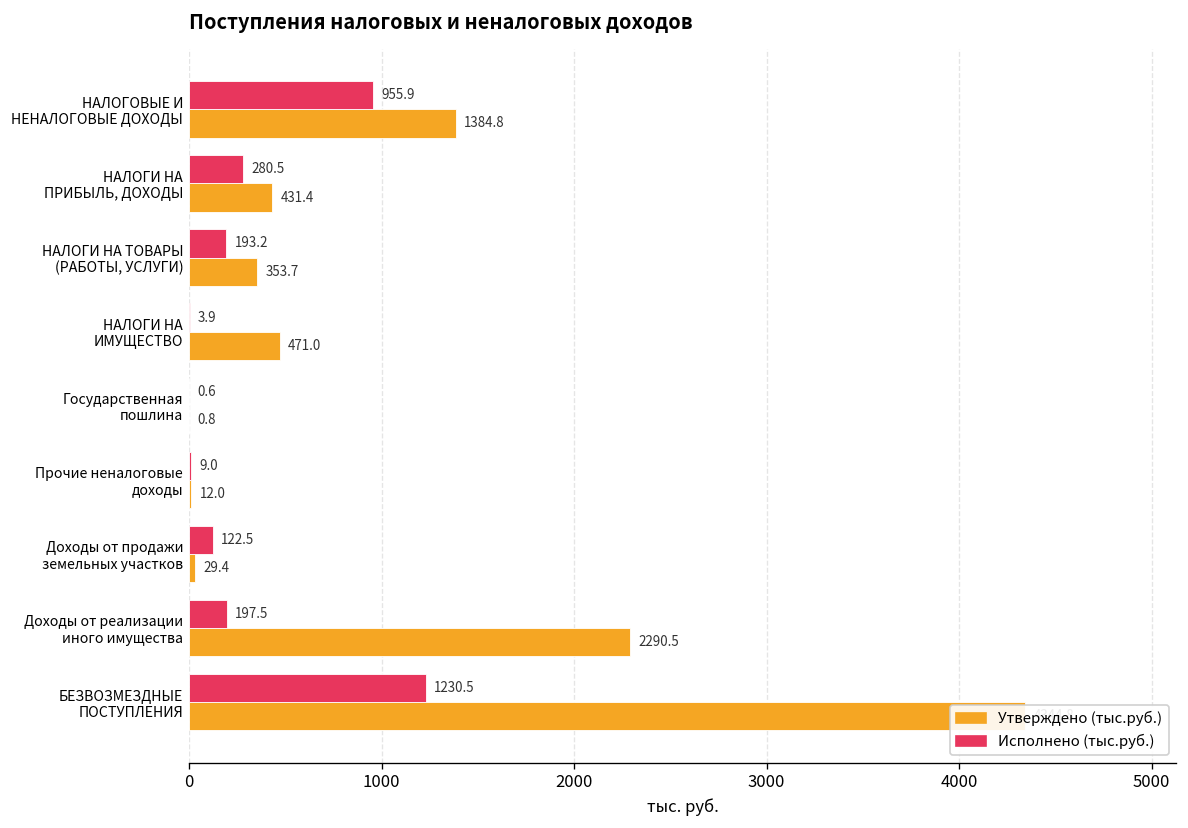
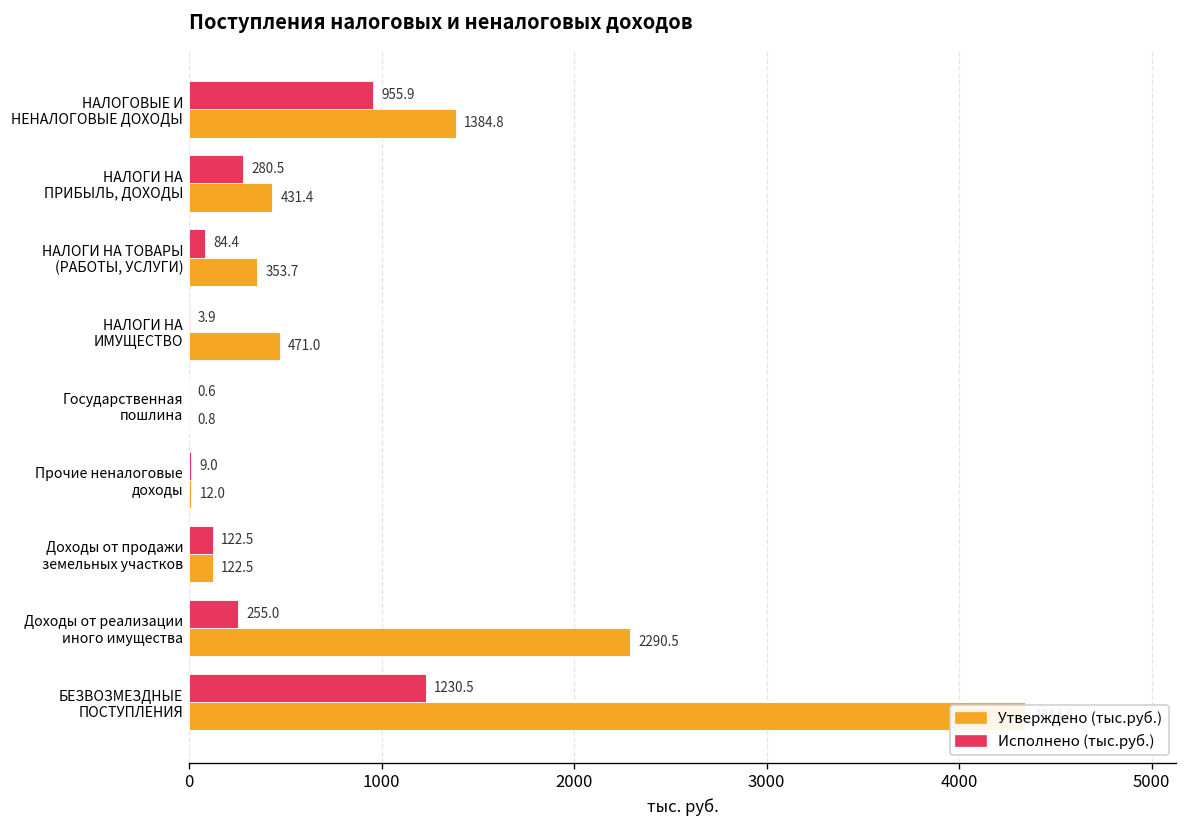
Исполнено (тыс.руб.), НАЛОГИ НА ТОВАРЫ (РАБОТЫ, УСЛУГИ): 193.2 -> 84.4
Утверждено (тыс.руб.), Доходы от продажи земельных участков: 29.4 -> 122.5
Исполнено (тыс.руб.), Доходы от реализации иного имущества: 197.5 -> 255.0
